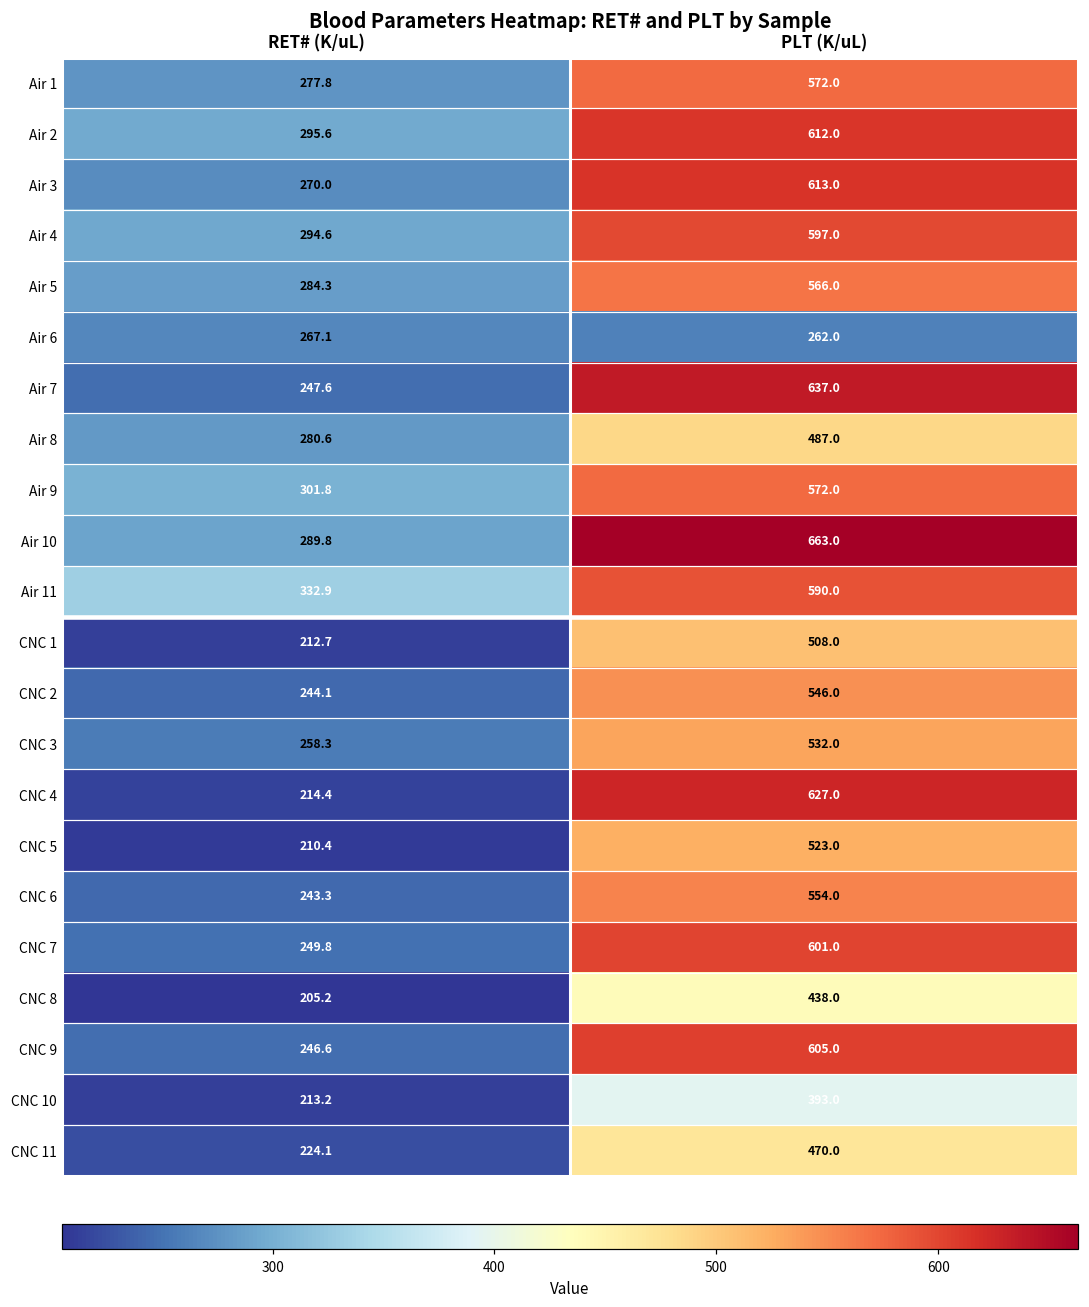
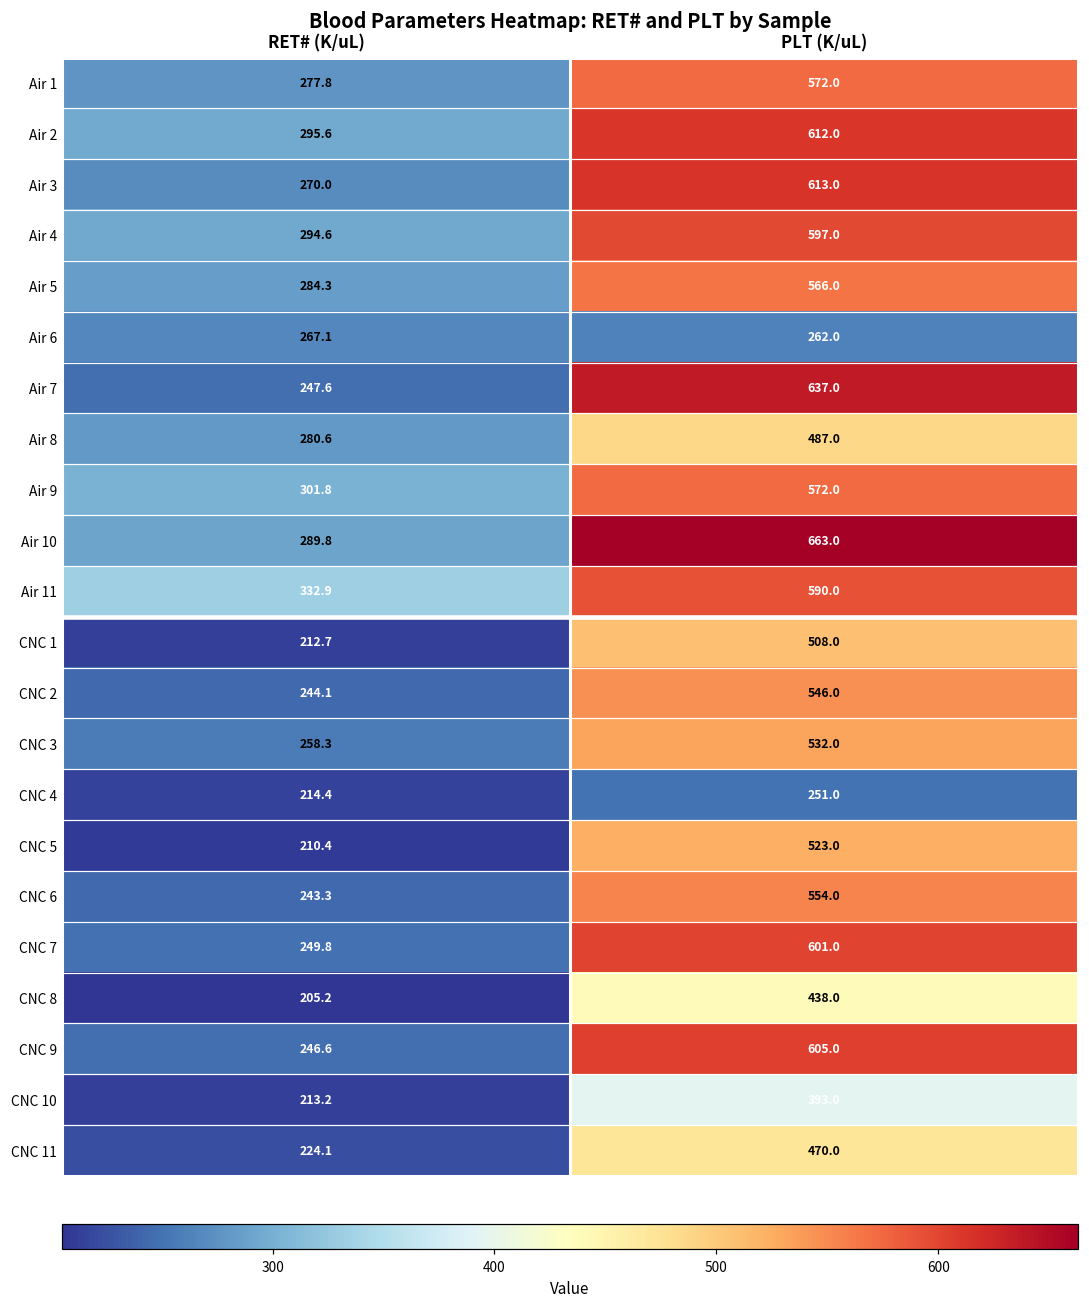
CNC 4, PLT (K/uL): 627.0 -> 251.0
